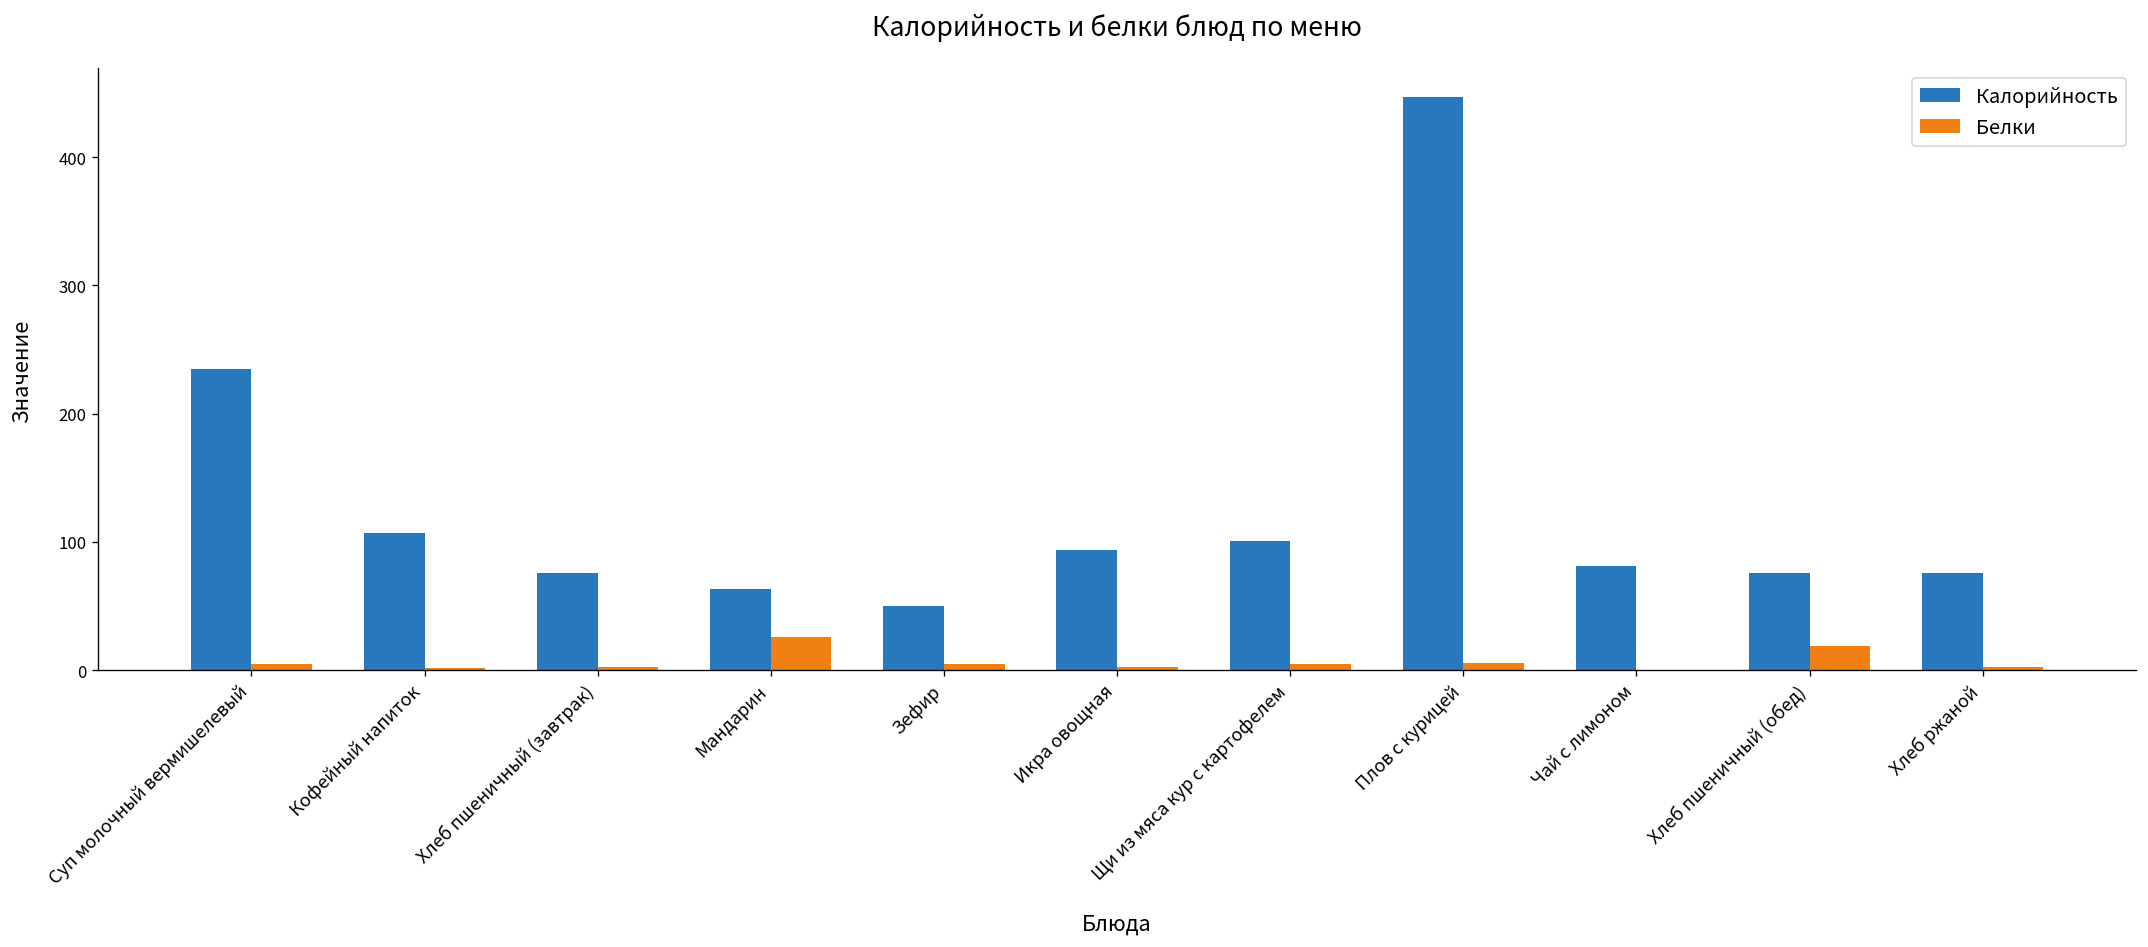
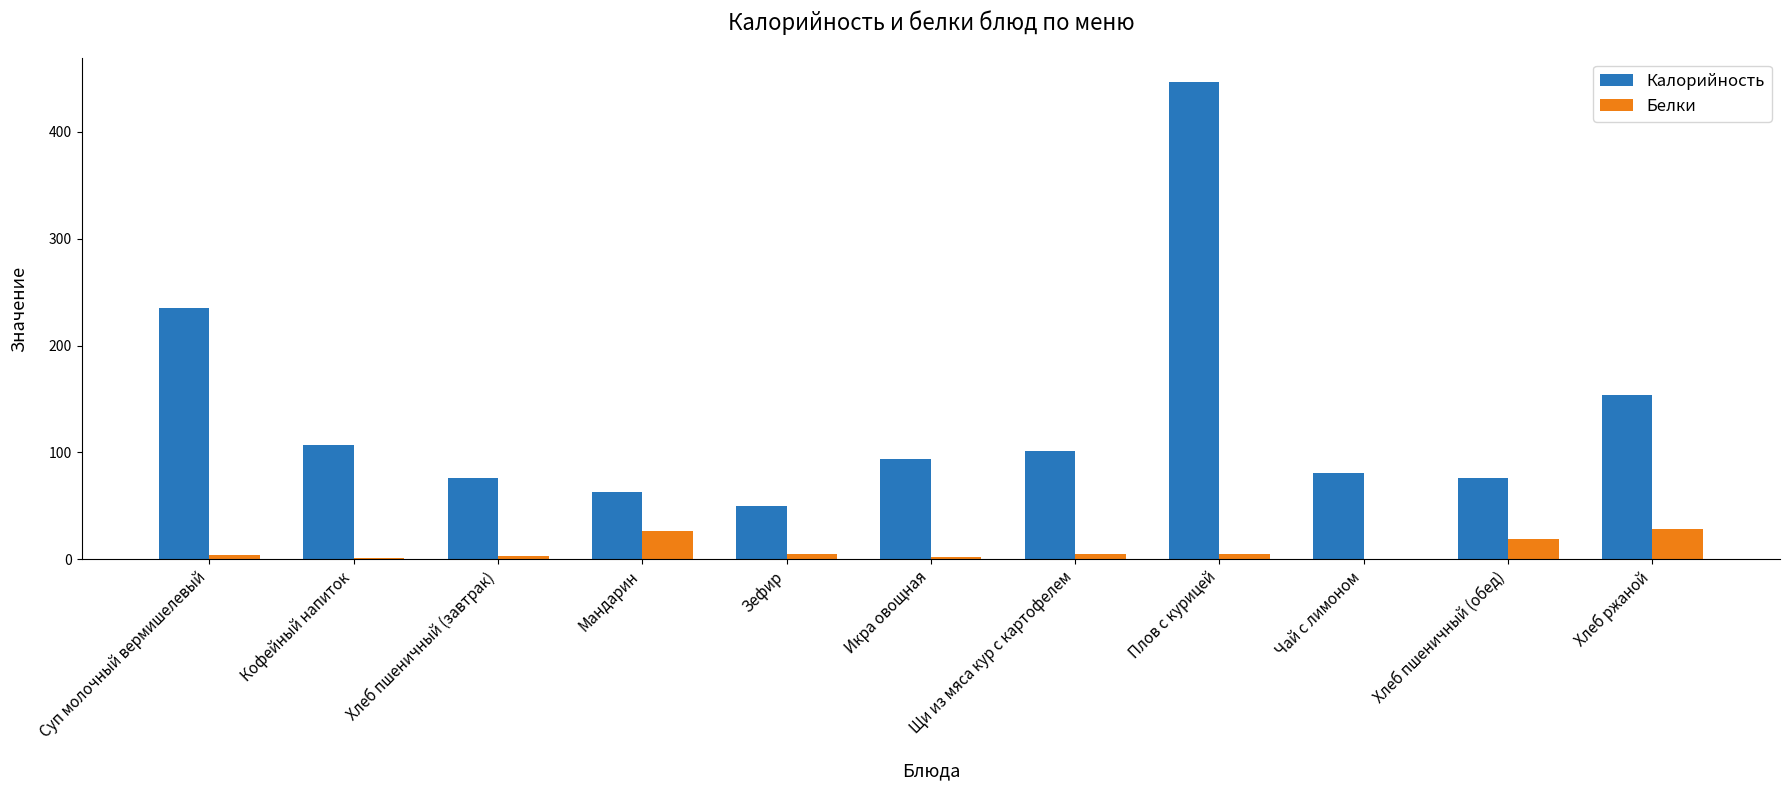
Калорийность, Хлеб ржаной: 76 -> 154
Белки, Хлеб ржаной: 3 -> 28
